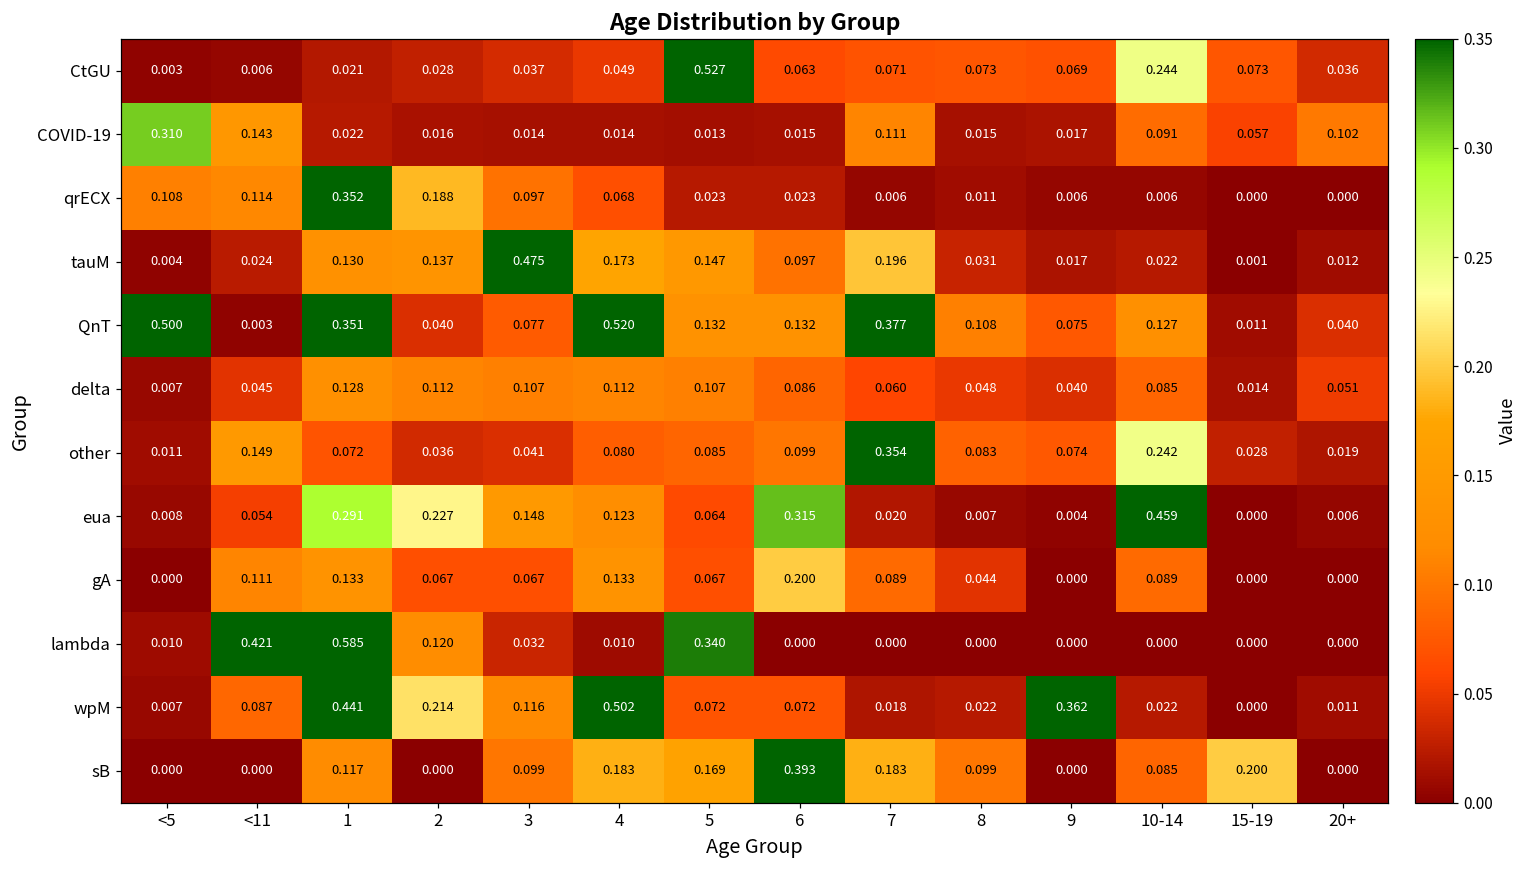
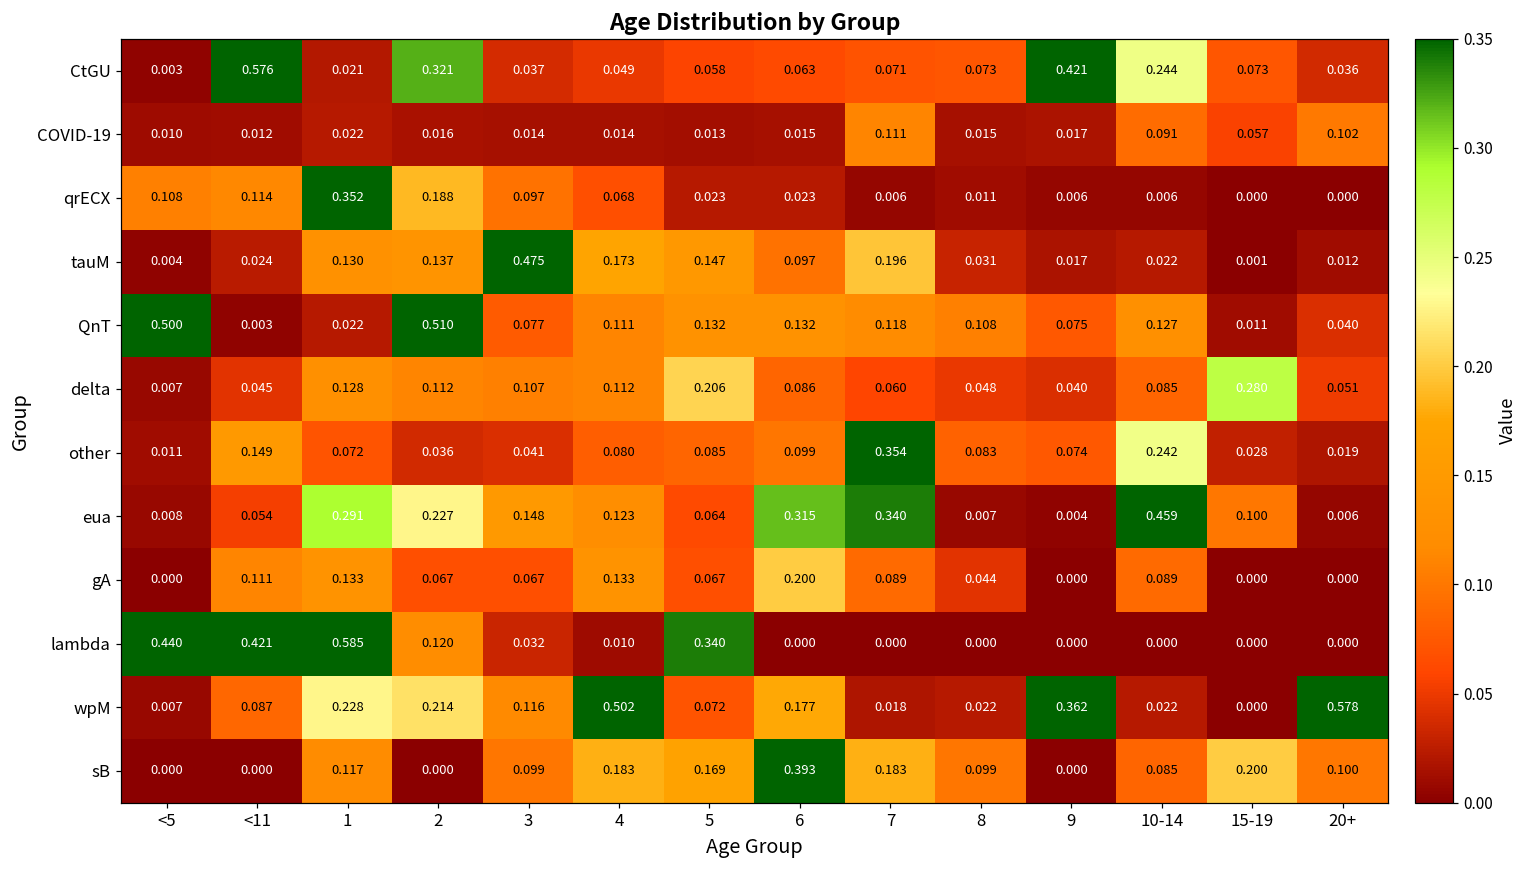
CtGU, <11: 0.006 -> 0.576
CtGU, 2: 0.028 -> 0.321
CtGU, 5: 0.527 -> 0.058
CtGU, 9: 0.069 -> 0.421
COVID-19, <5: 0.310 -> 0.010
COVID-19, <11: 0.143 -> 0.012
QnT, 1: 0.351 -> 0.022
QnT, 2: 0.040 -> 0.510
QnT, 4: 0.520 -> 0.111
QnT, 7: 0.377 -> 0.118
delta, 5: 0.107 -> 0.206
delta, 15-19: 0.014 -> 0.280
eua, 7: 0.020 -> 0.340
eua, 15-19: 0.000 -> 0.100
lambda, <5: 0.010 -> 0.440
wpM, 1: 0.441 -> 0.228
wpM, 6: 0.072 -> 0.177
wpM, 20+: 0.011 -> 0.578
sB, 20+: 0.000 -> 0.100
